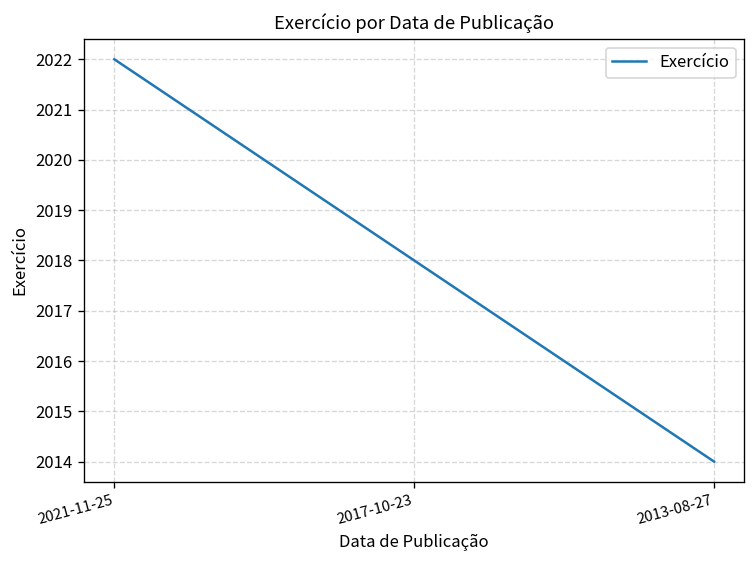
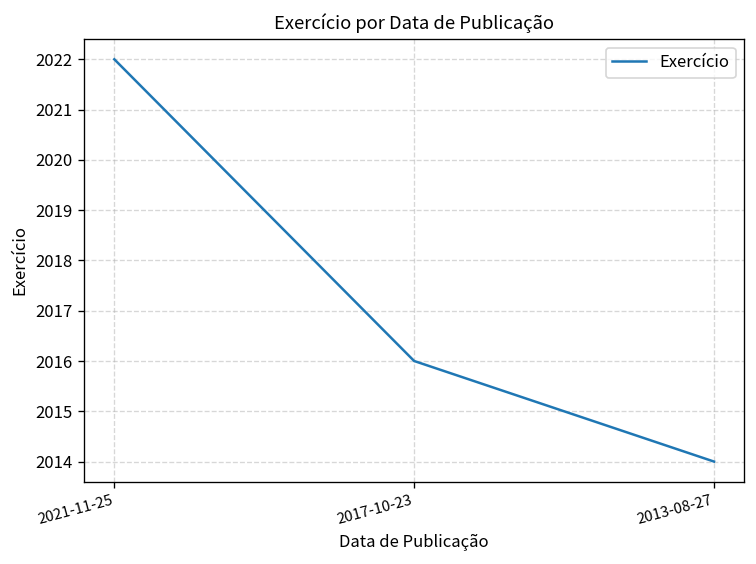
2017-10-23: 2018 -> 2016
